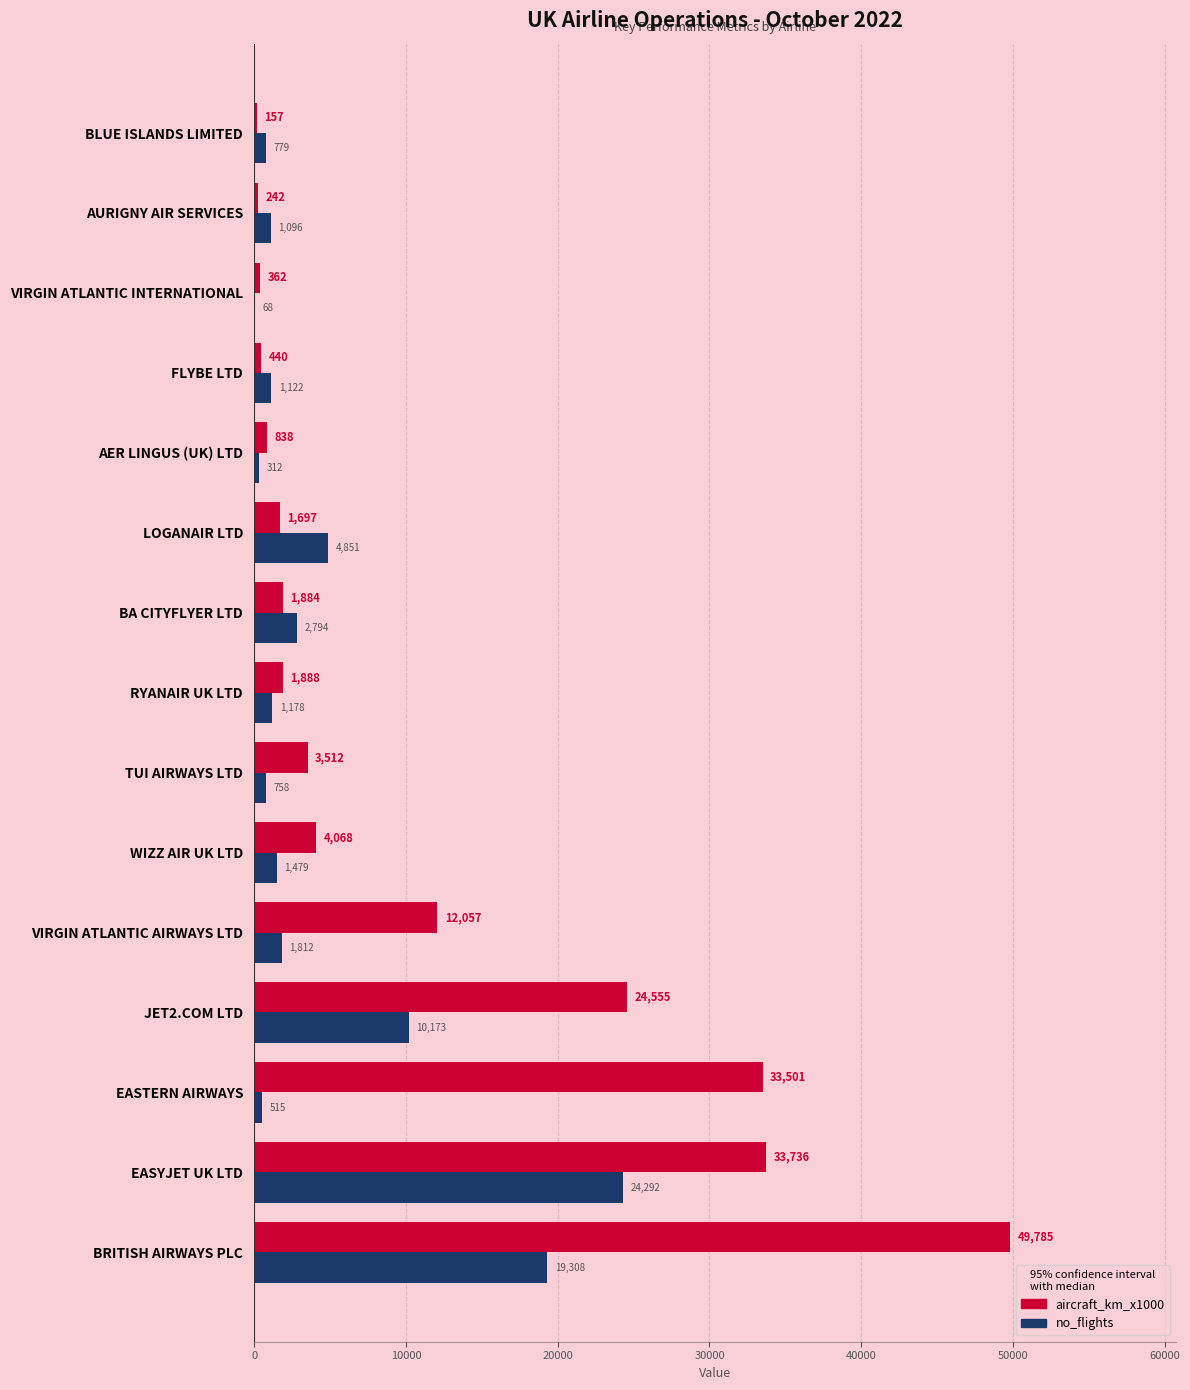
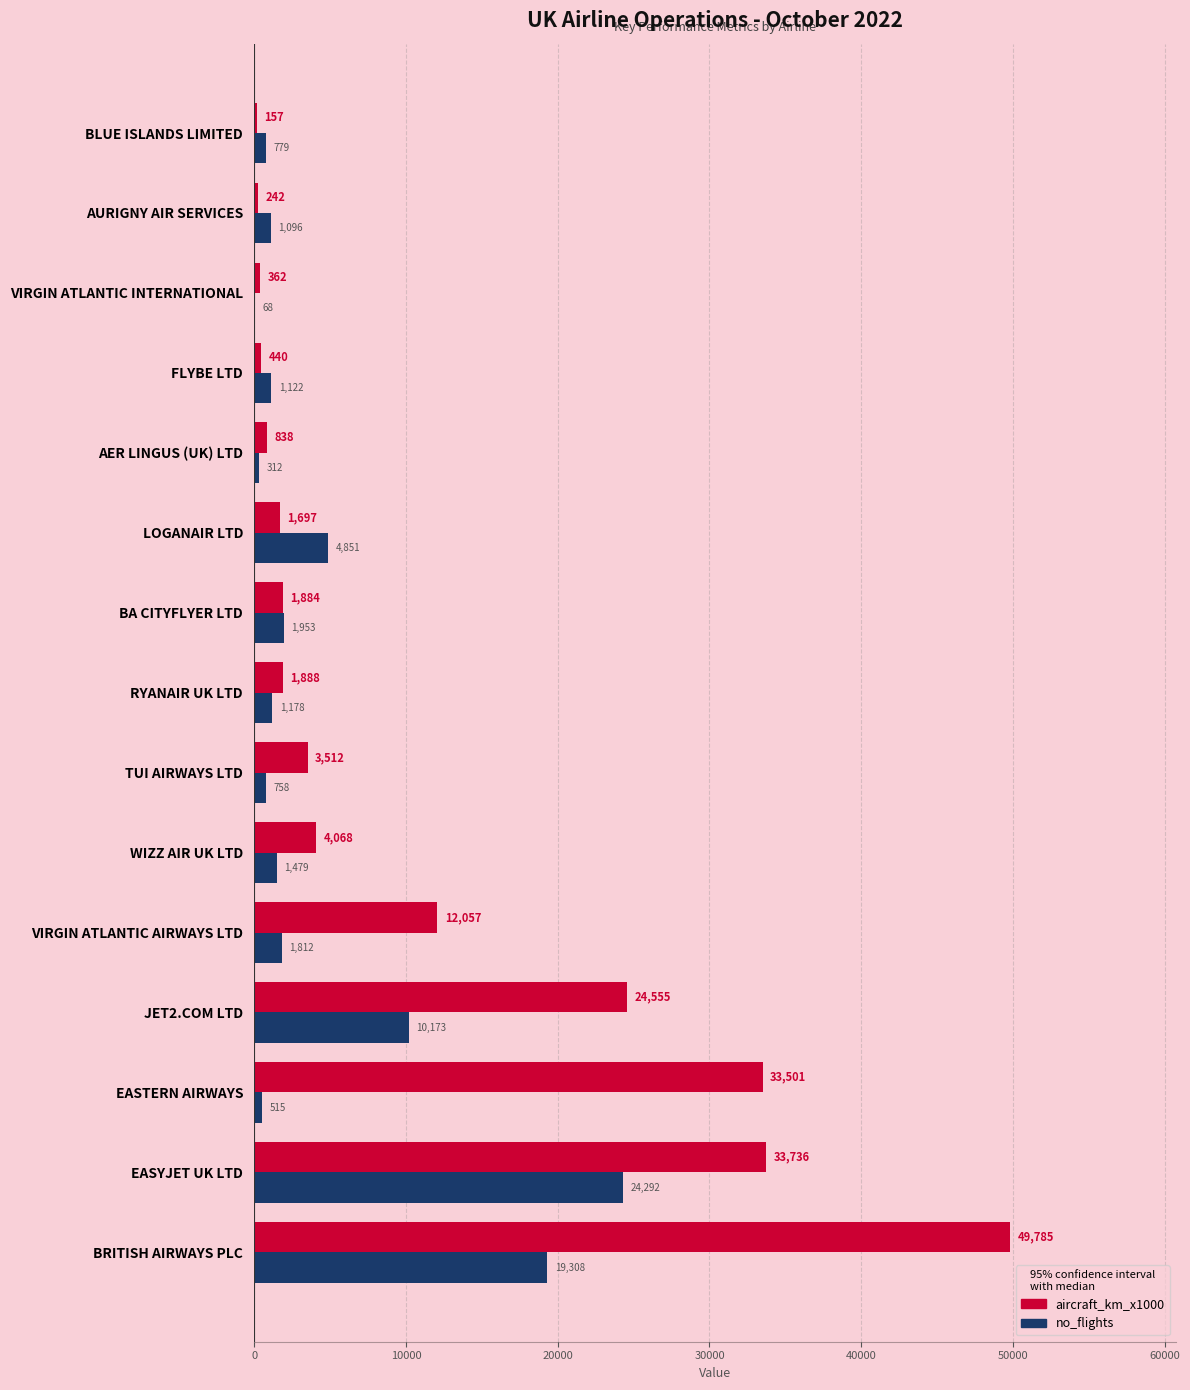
no_flights, BA CITYFLYER LTD: 2,794 -> 1,953
